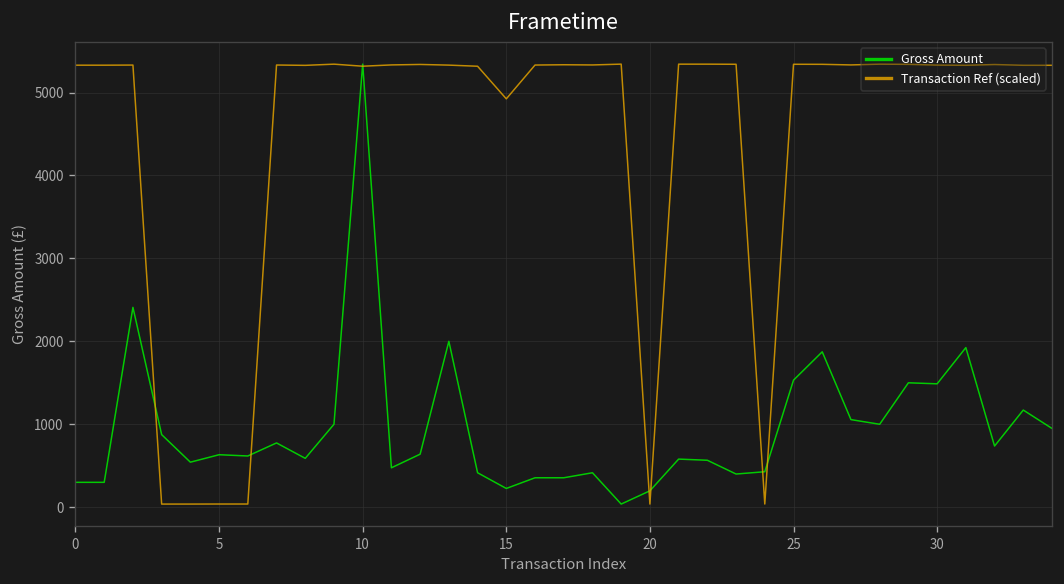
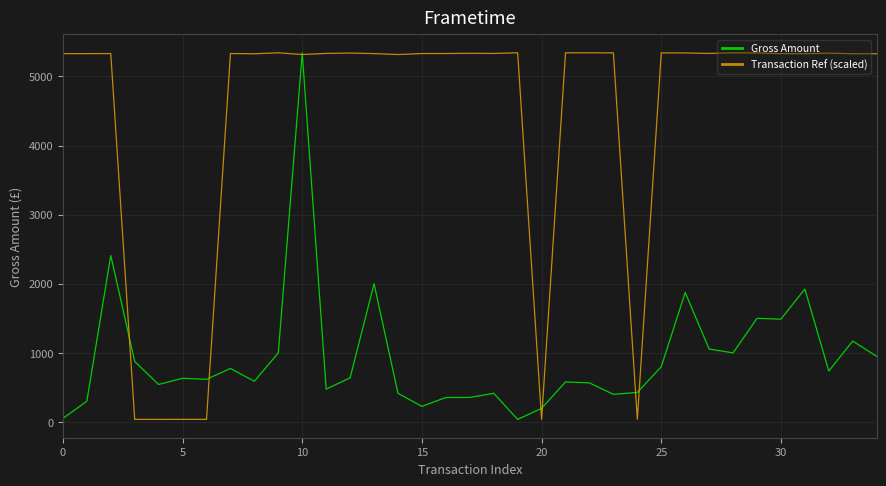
Gross Amount, 0: 300 -> 100
Transaction Ref (scaled), 15: 4900 -> 5300
Gross Amount, 25: 1500 -> 800
